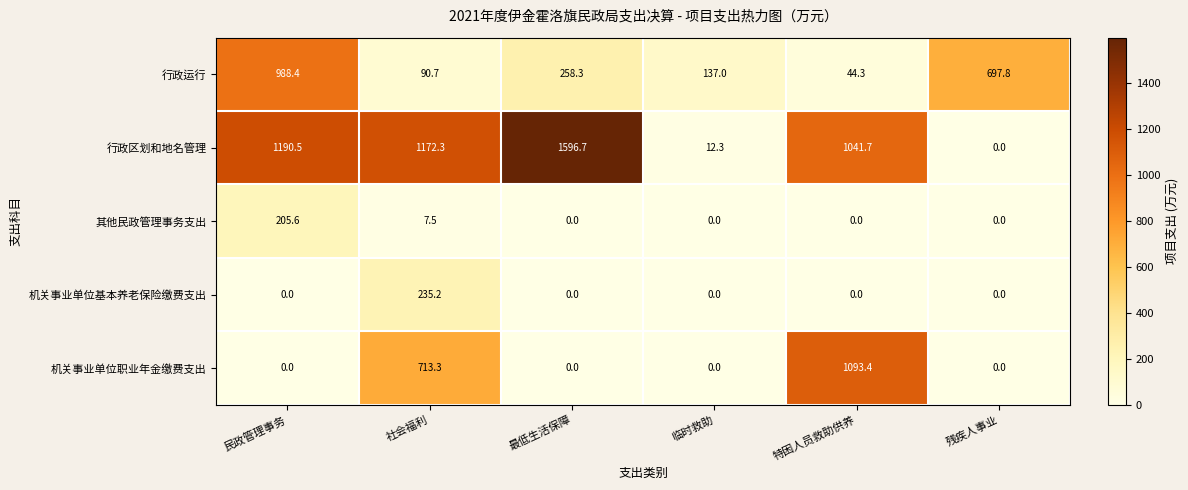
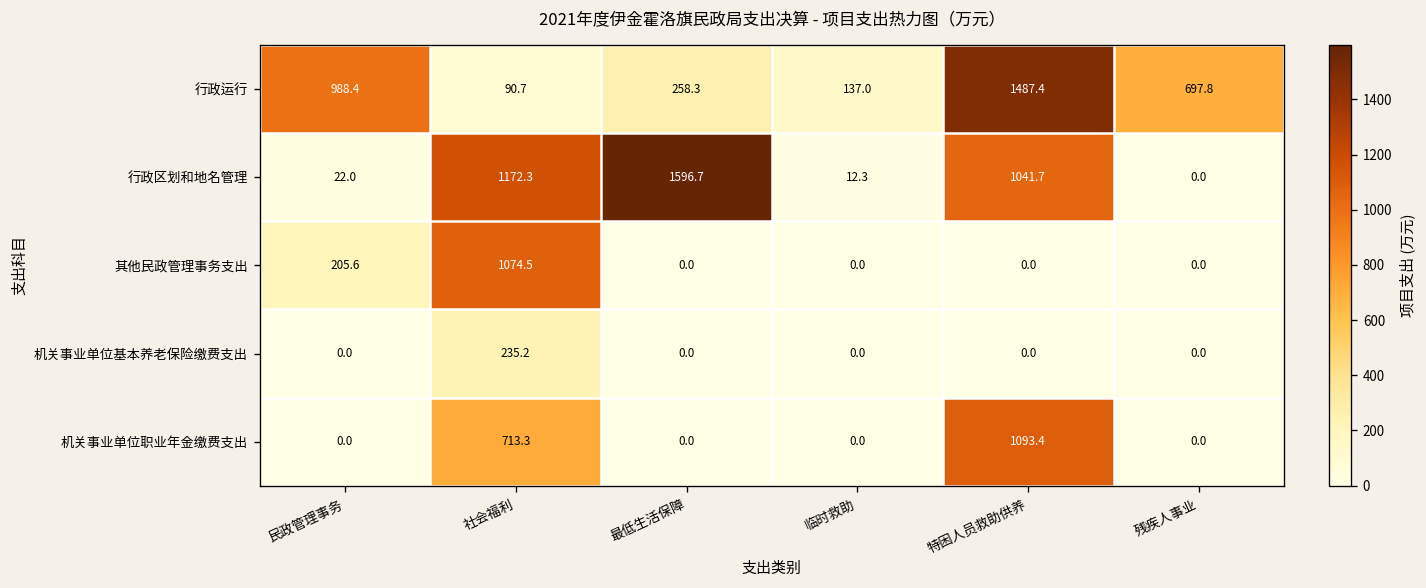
行政运行, 特困人员救助供养: 44.3 -> 1487.4
行政区划和地名管理, 民政管理事务: 1190.5 -> 22.0
其他民政管理事务支出, 社会福利: 7.5 -> 1074.5
